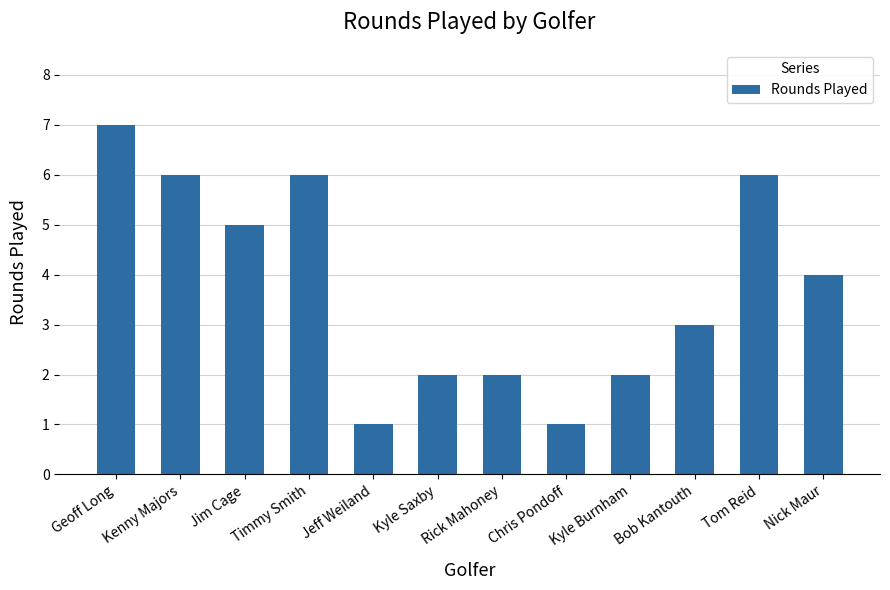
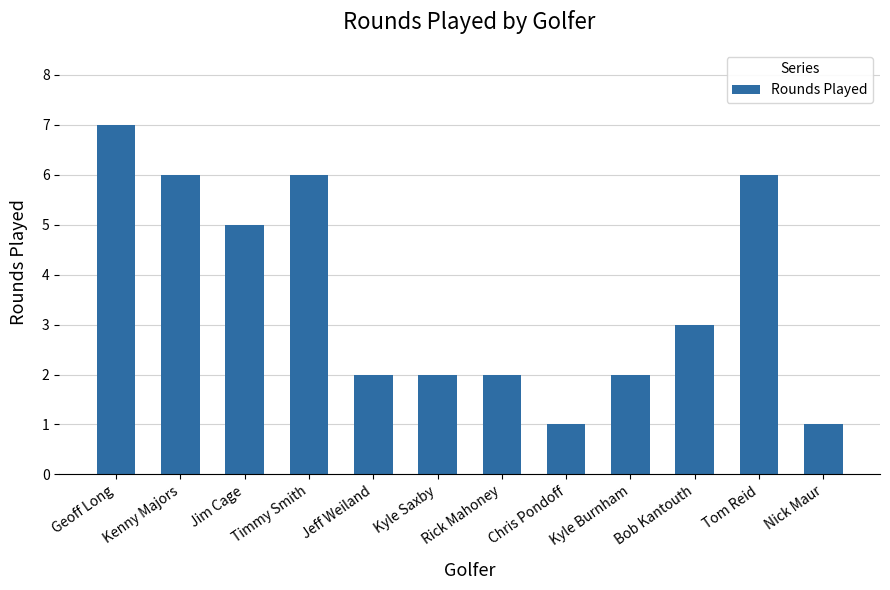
Jeff Weiland: 1 -> 2
Nick Maur: 4 -> 1
